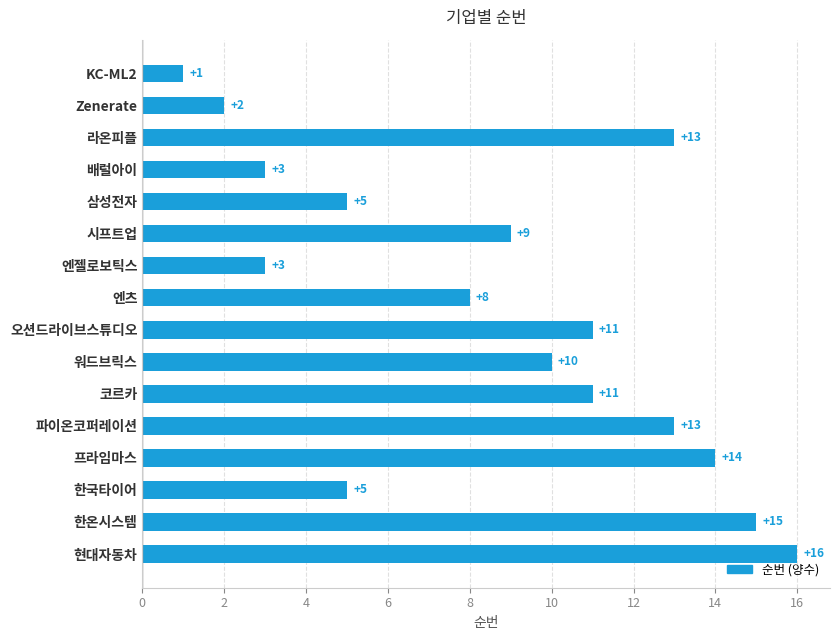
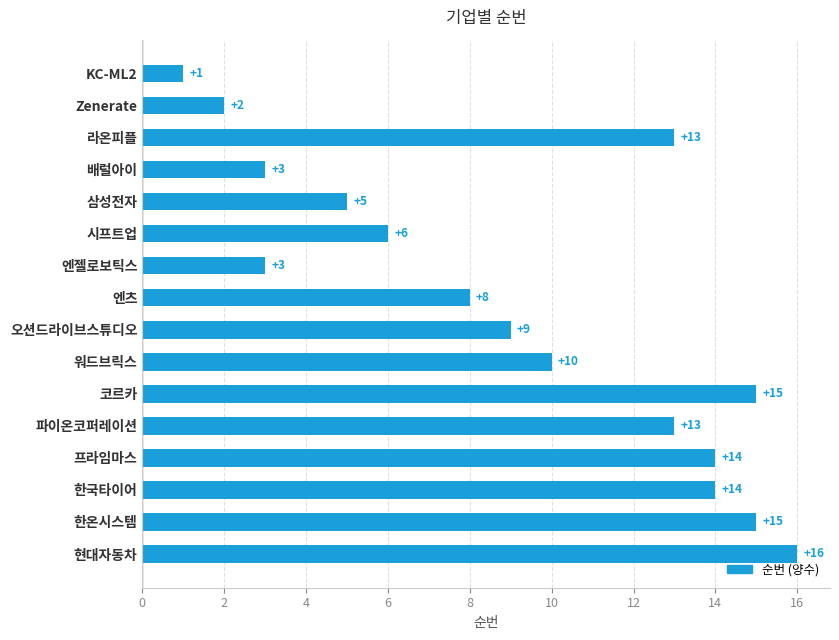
시프트업: +9 -> +6
오션드라이브스튜디오: +11 -> +9
코르카: +11 -> +15
한국타이어: +5 -> +14
